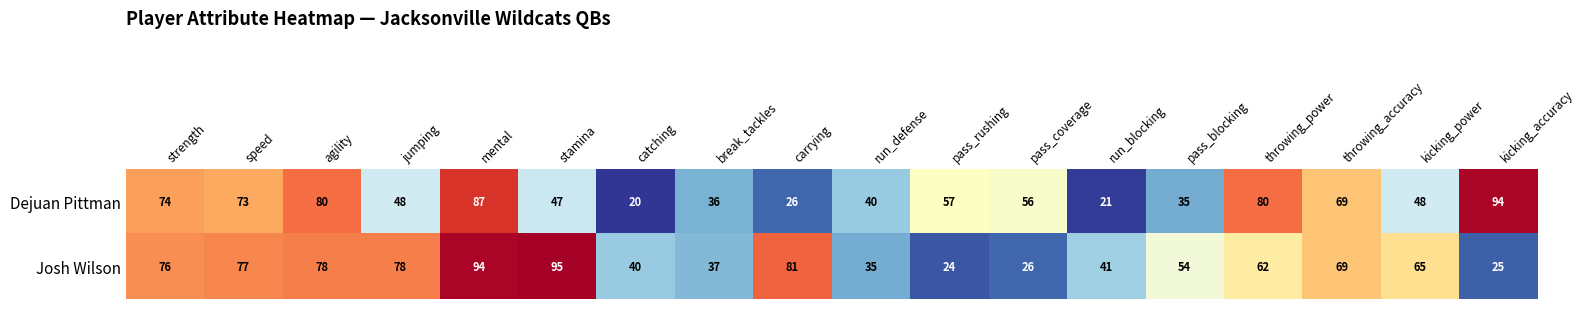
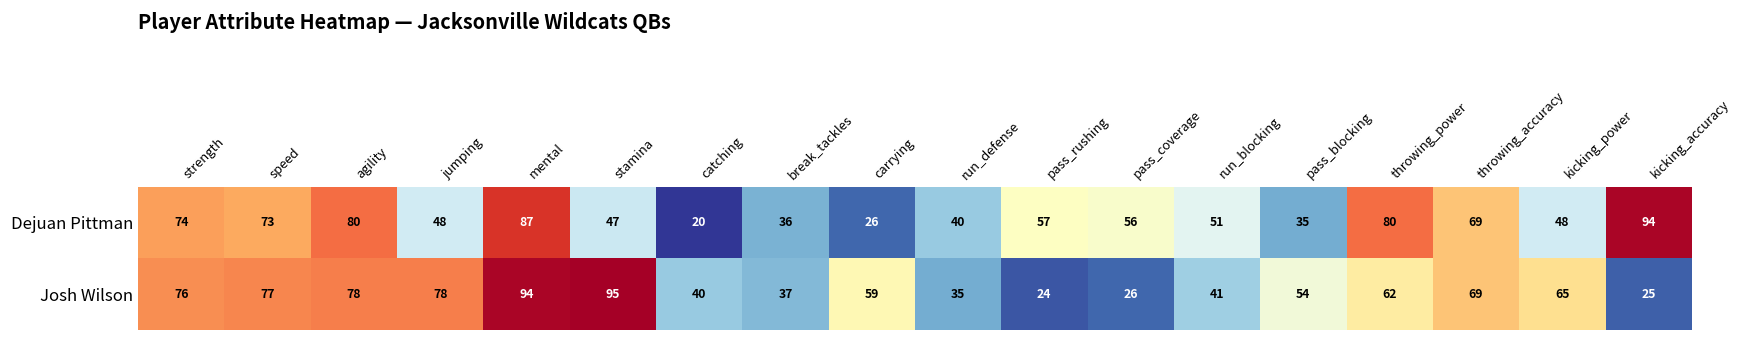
Dejuan Pittman, run_blocking: 21 -> 51
Josh Wilson, carrying: 81 -> 59
